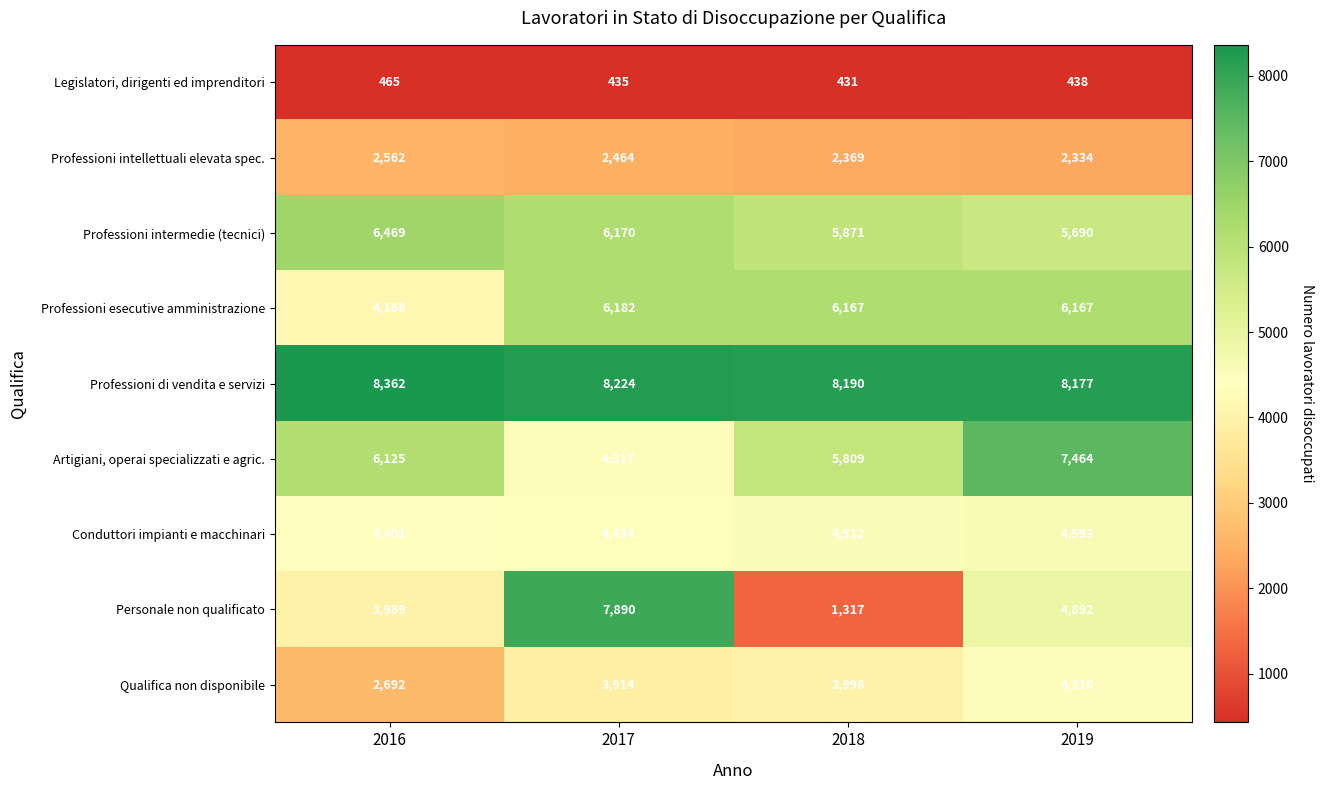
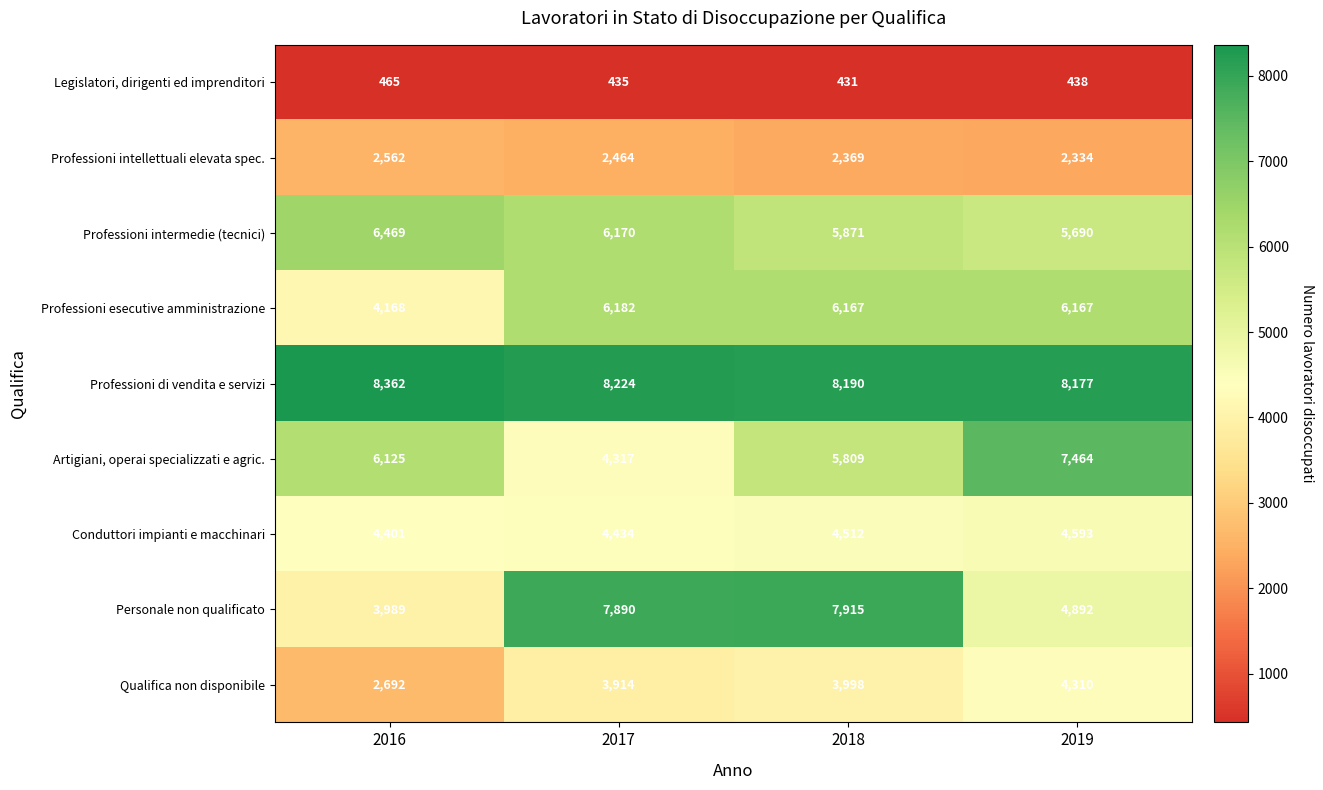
Personale non qualificato, 2018: 1,317 -> 7,915
